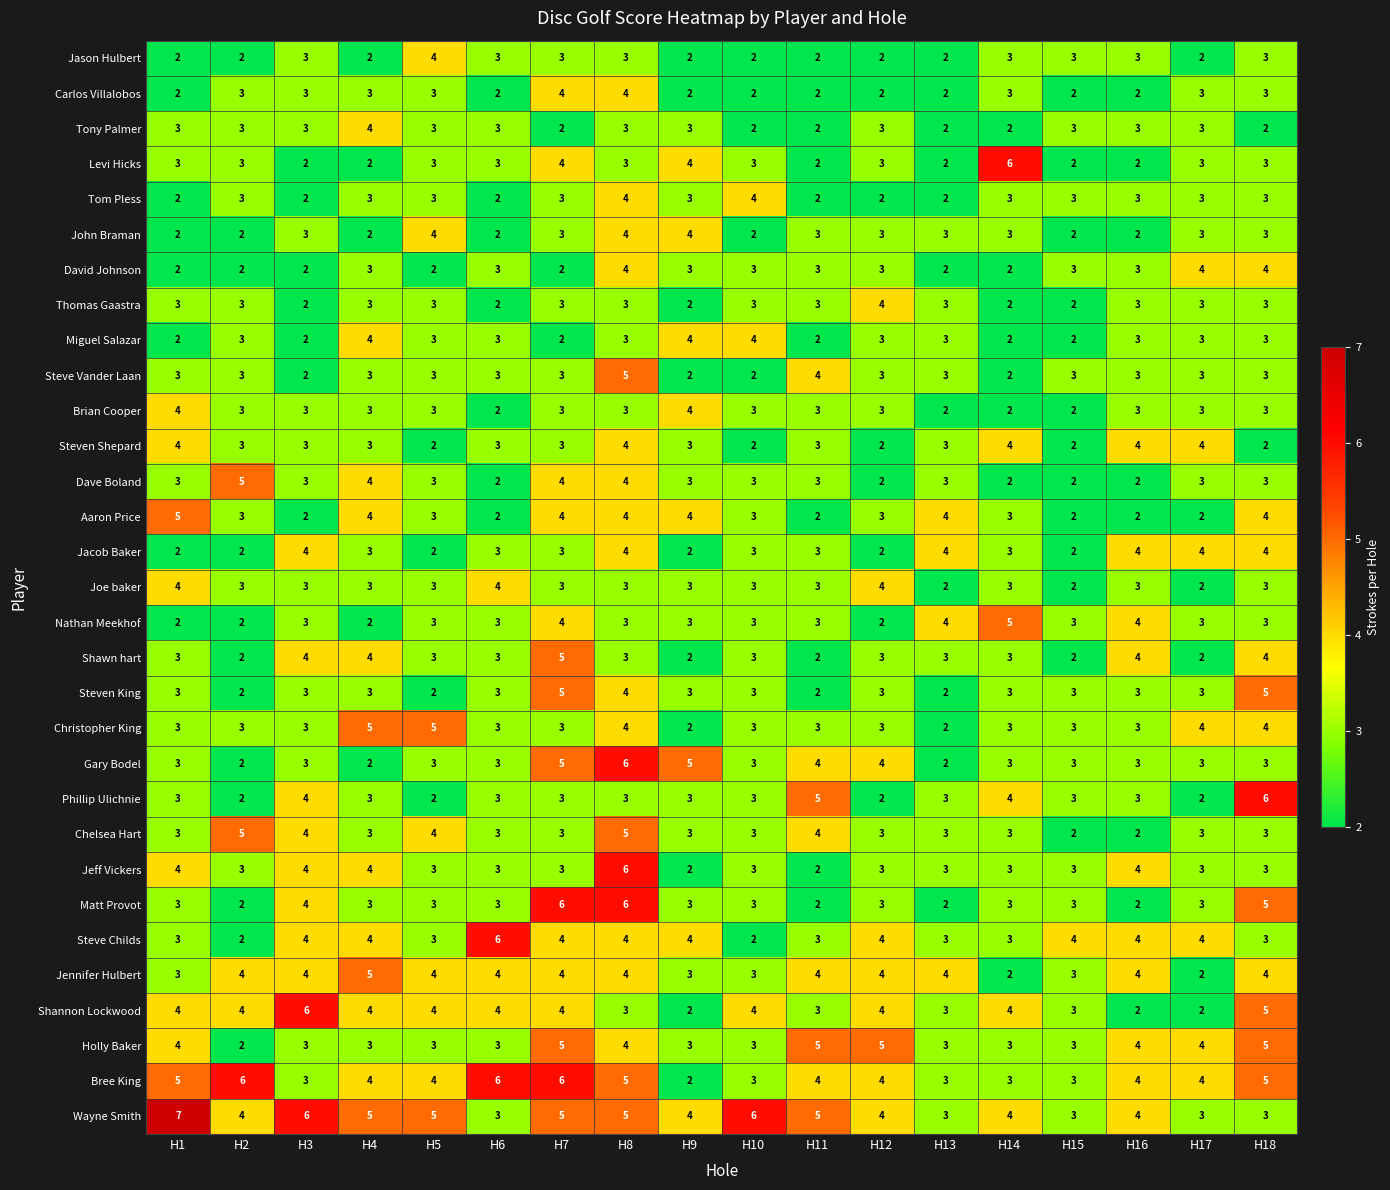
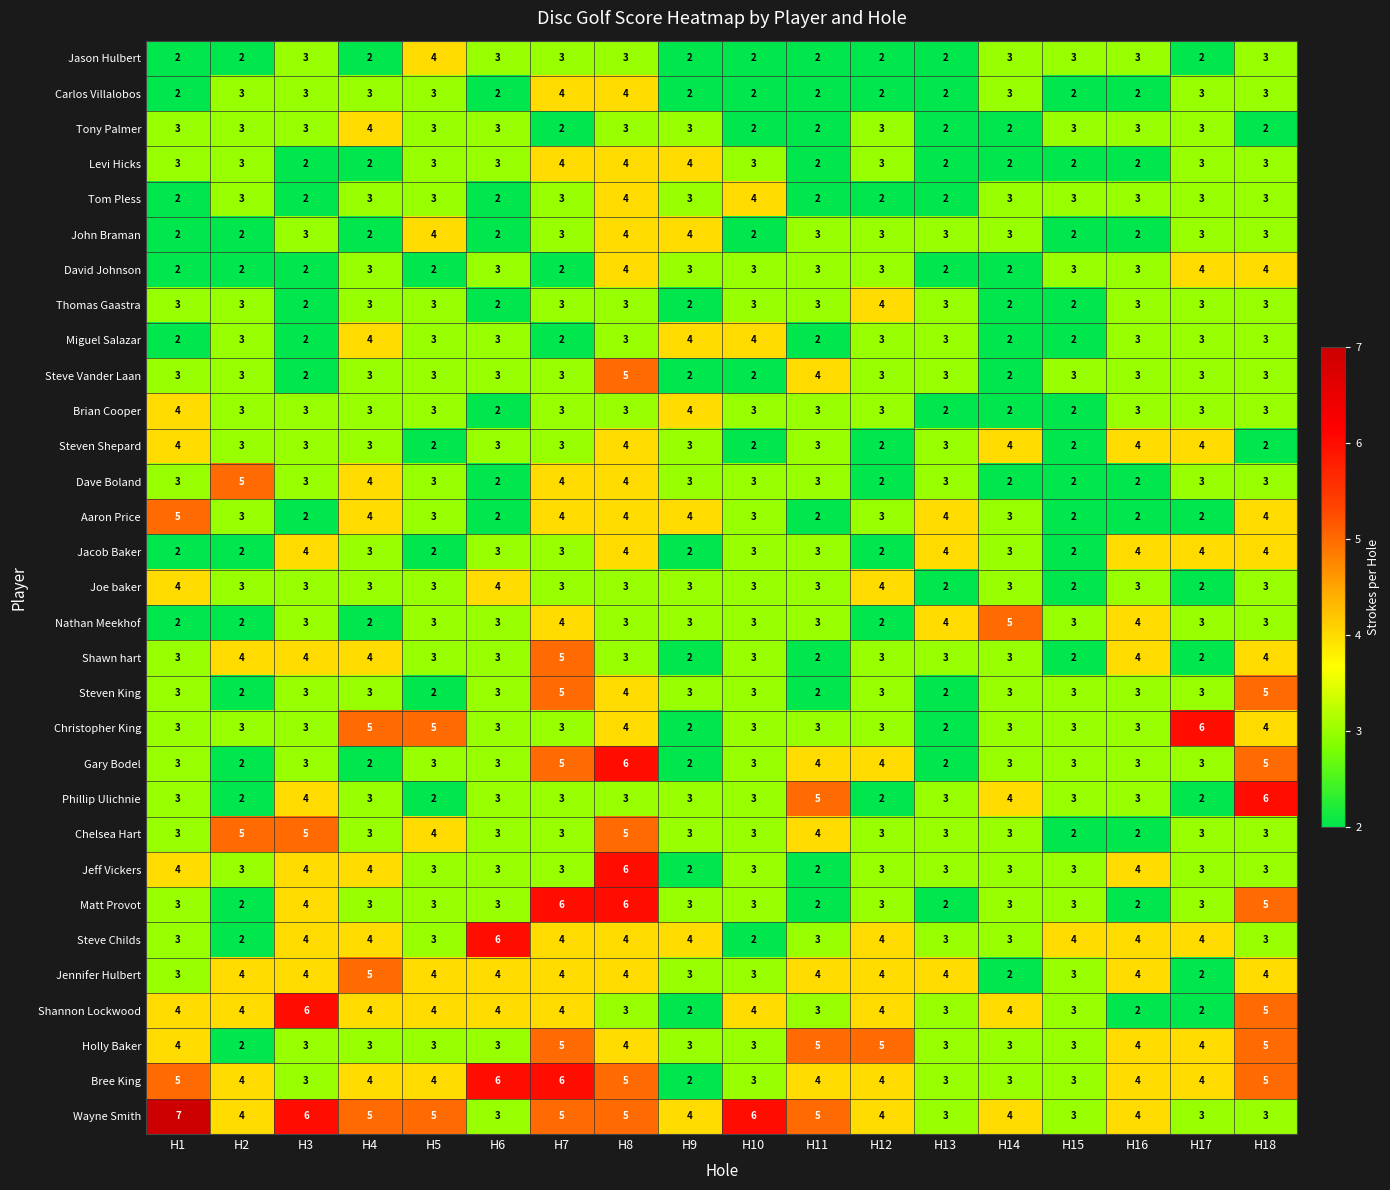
Levi Hicks, H8: 3 -> 4
Levi Hicks, H14: 6 -> 2
Shawn hart, H2: 2 -> 4
Christopher King, H17: 4 -> 6
Gary Bodel, H9: 5 -> 2
Gary Bodel, H18: 3 -> 5
Chelsea Hart, H3: 4 -> 5
Bree King, H2: 6 -> 4
